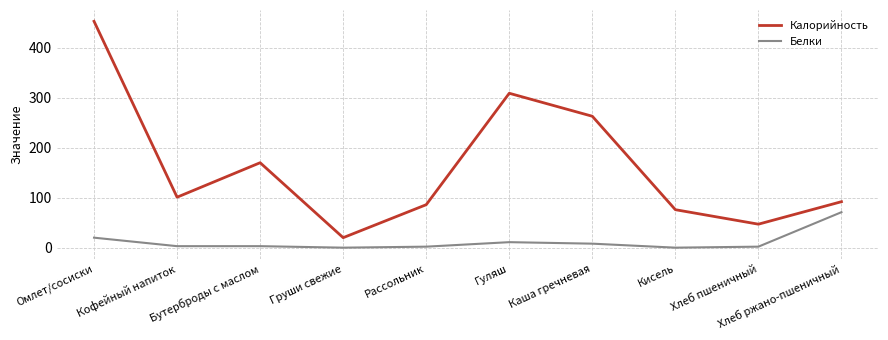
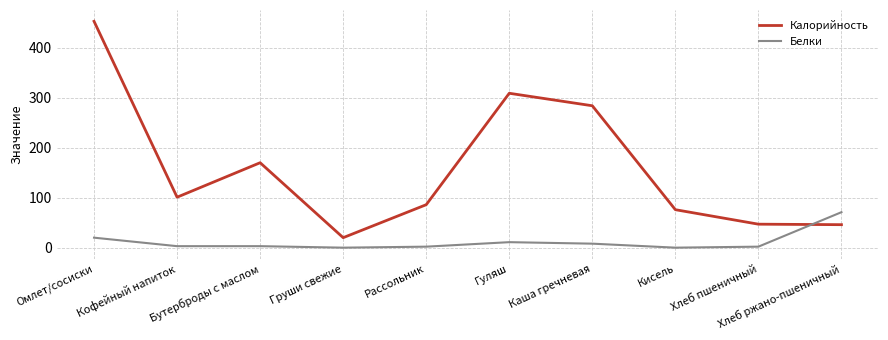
Калорийность, Каша гречневая: 260 -> 280
Калорийность, Хлеб ржано-пшеничный: 90 -> 50
